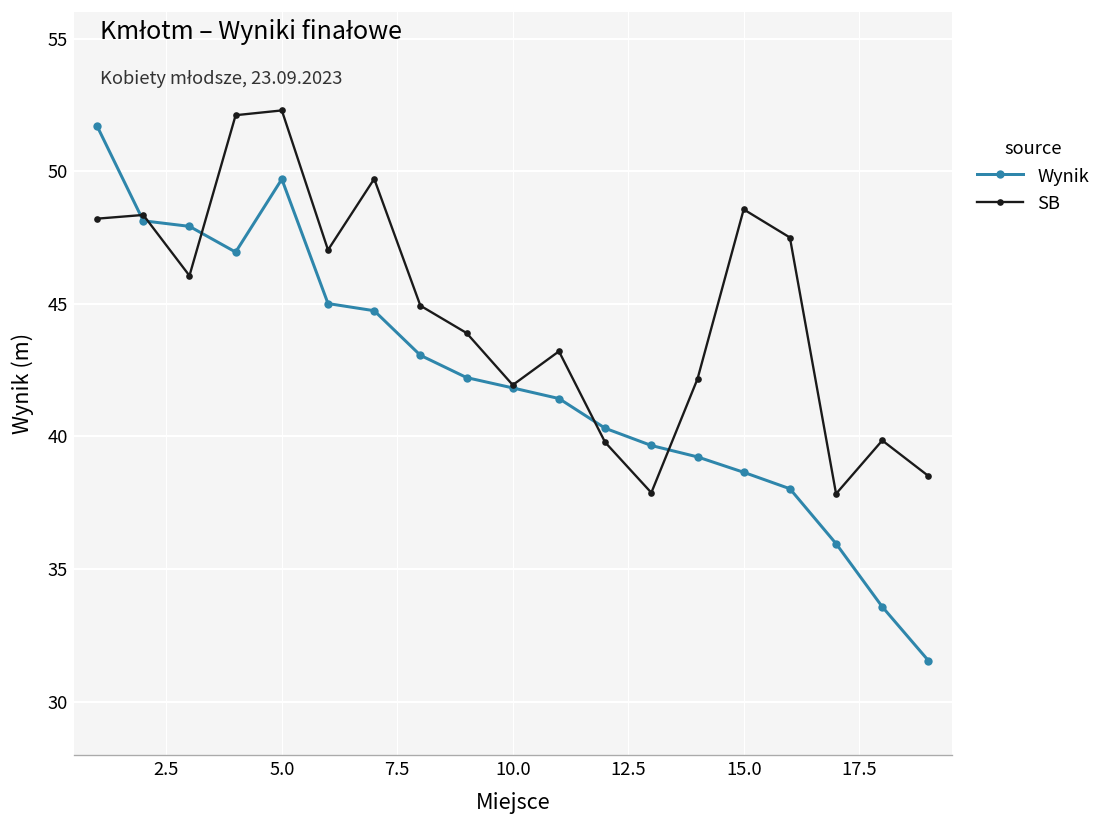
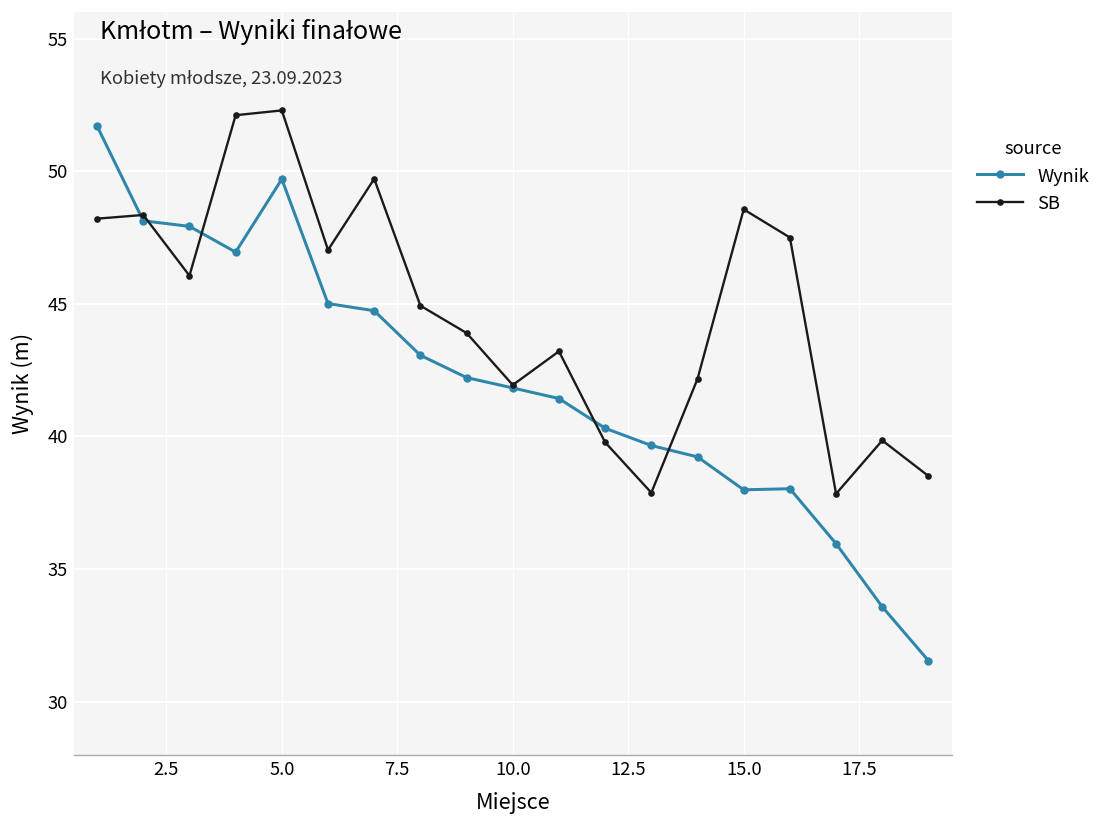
Wynik, 15.0: 38.7 -> 38.0
